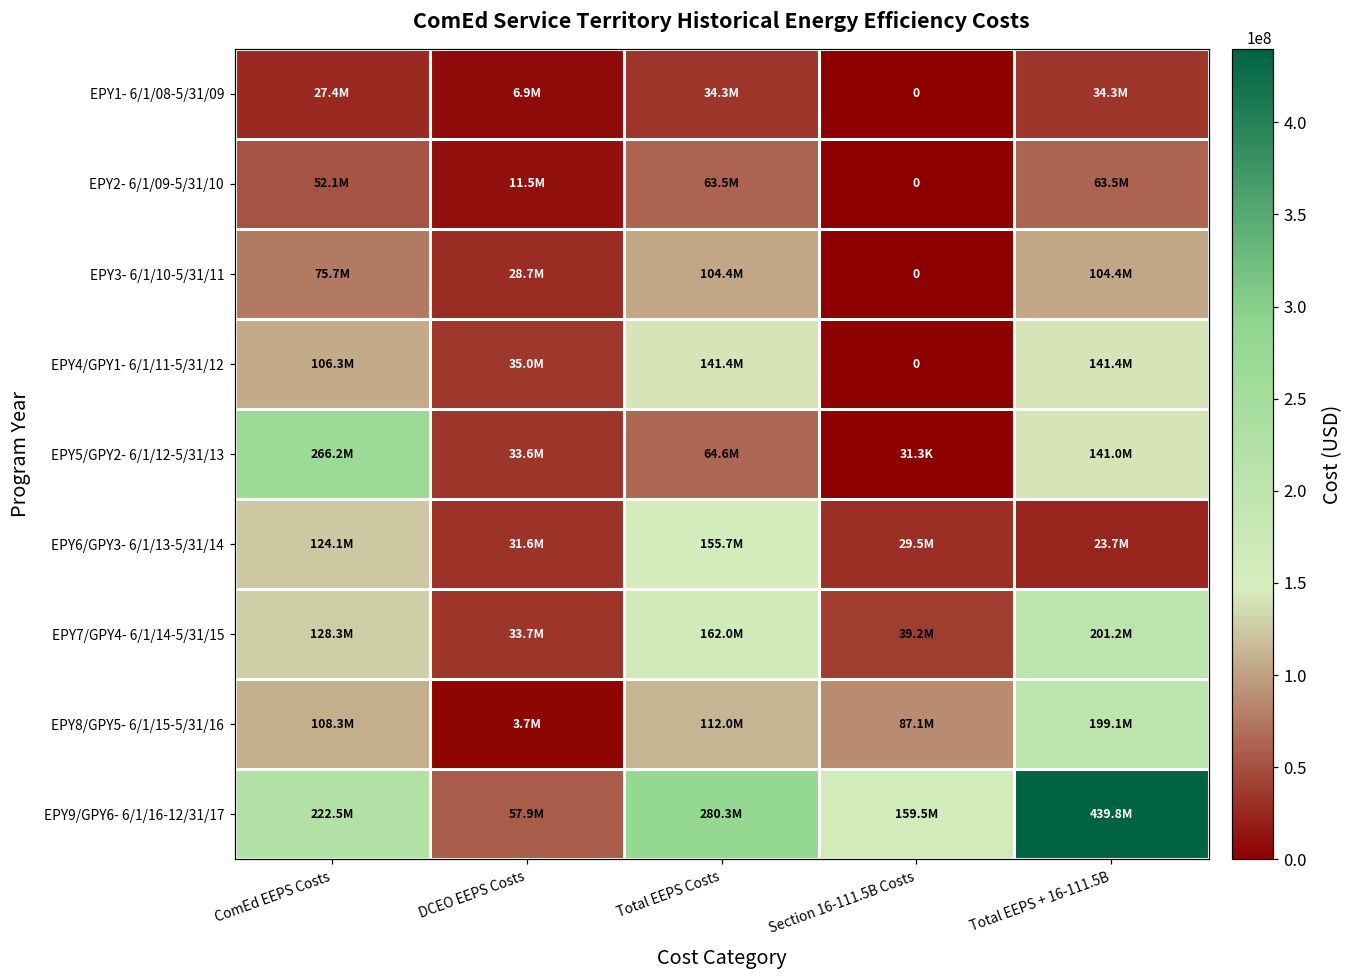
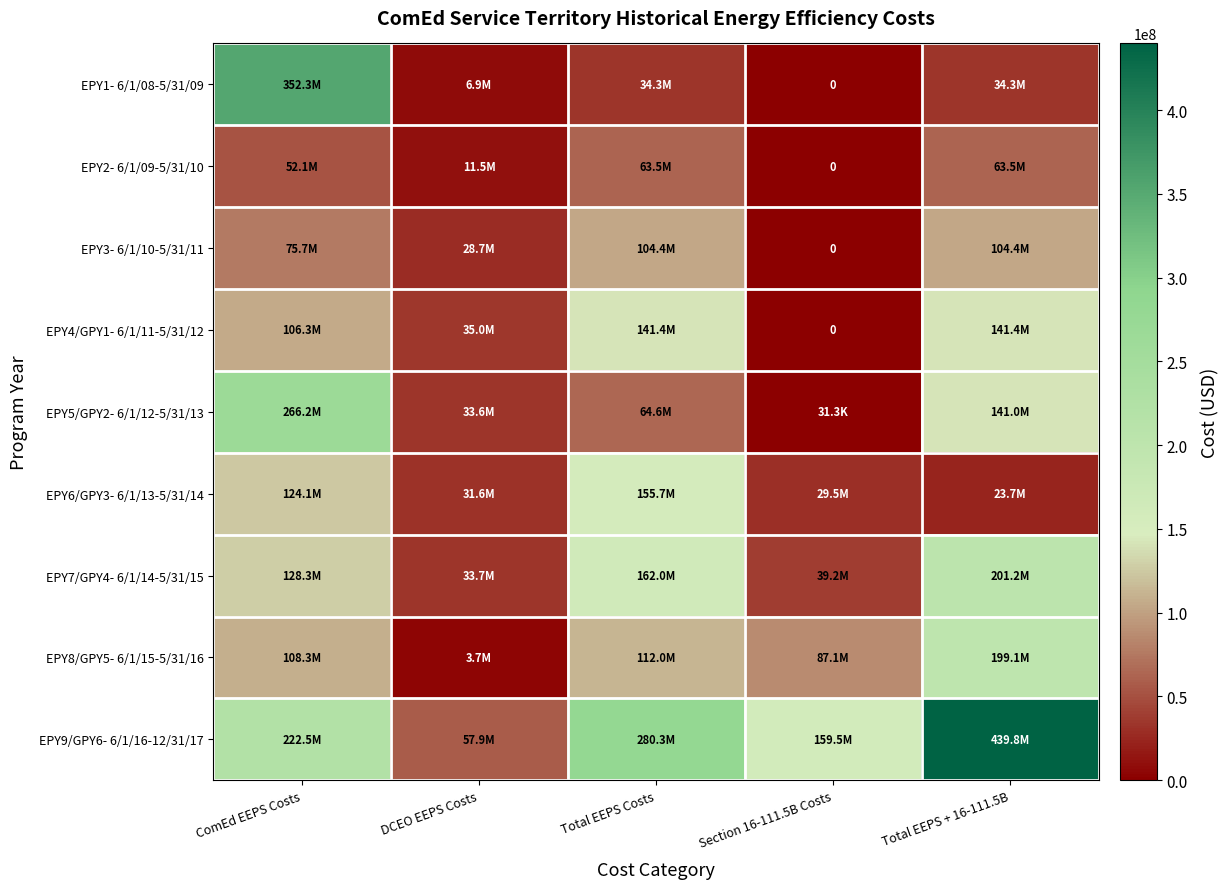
EPY1- 6/1/08-5/31/09, ComEd EEPS Costs: 27.4M -> 352.3M
